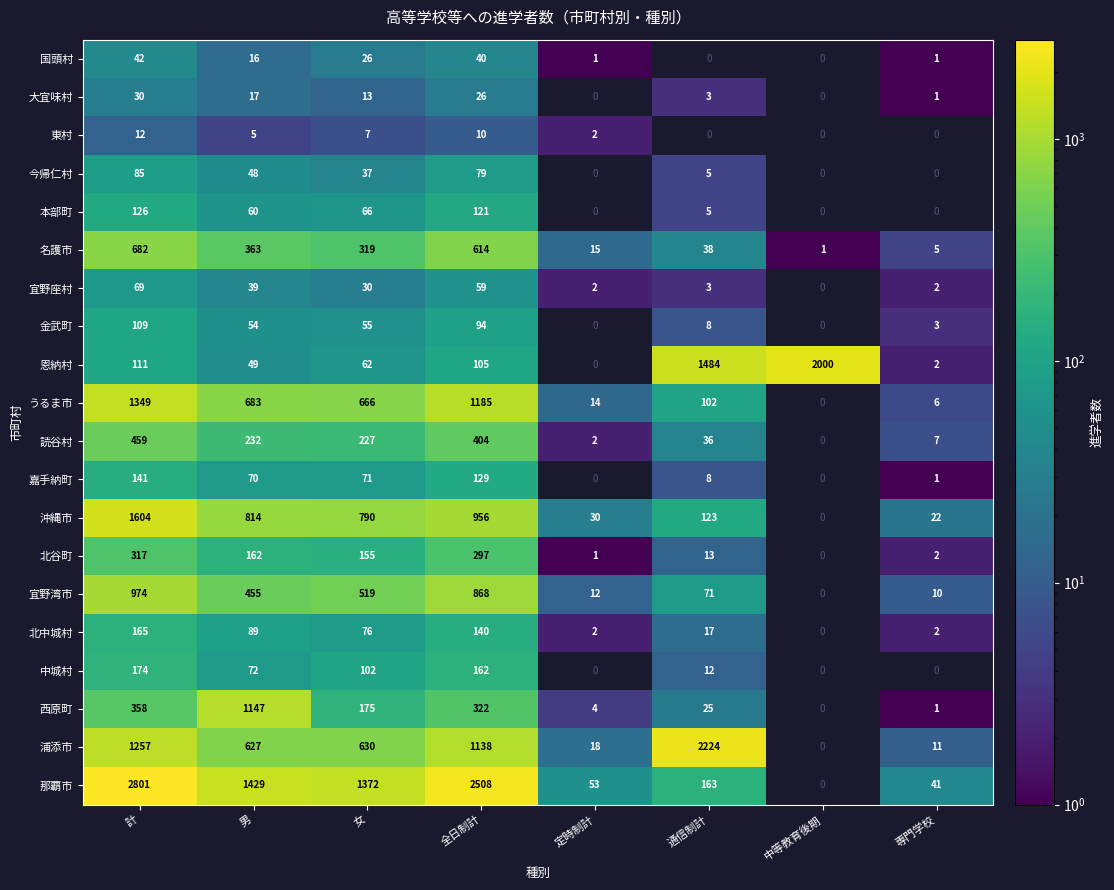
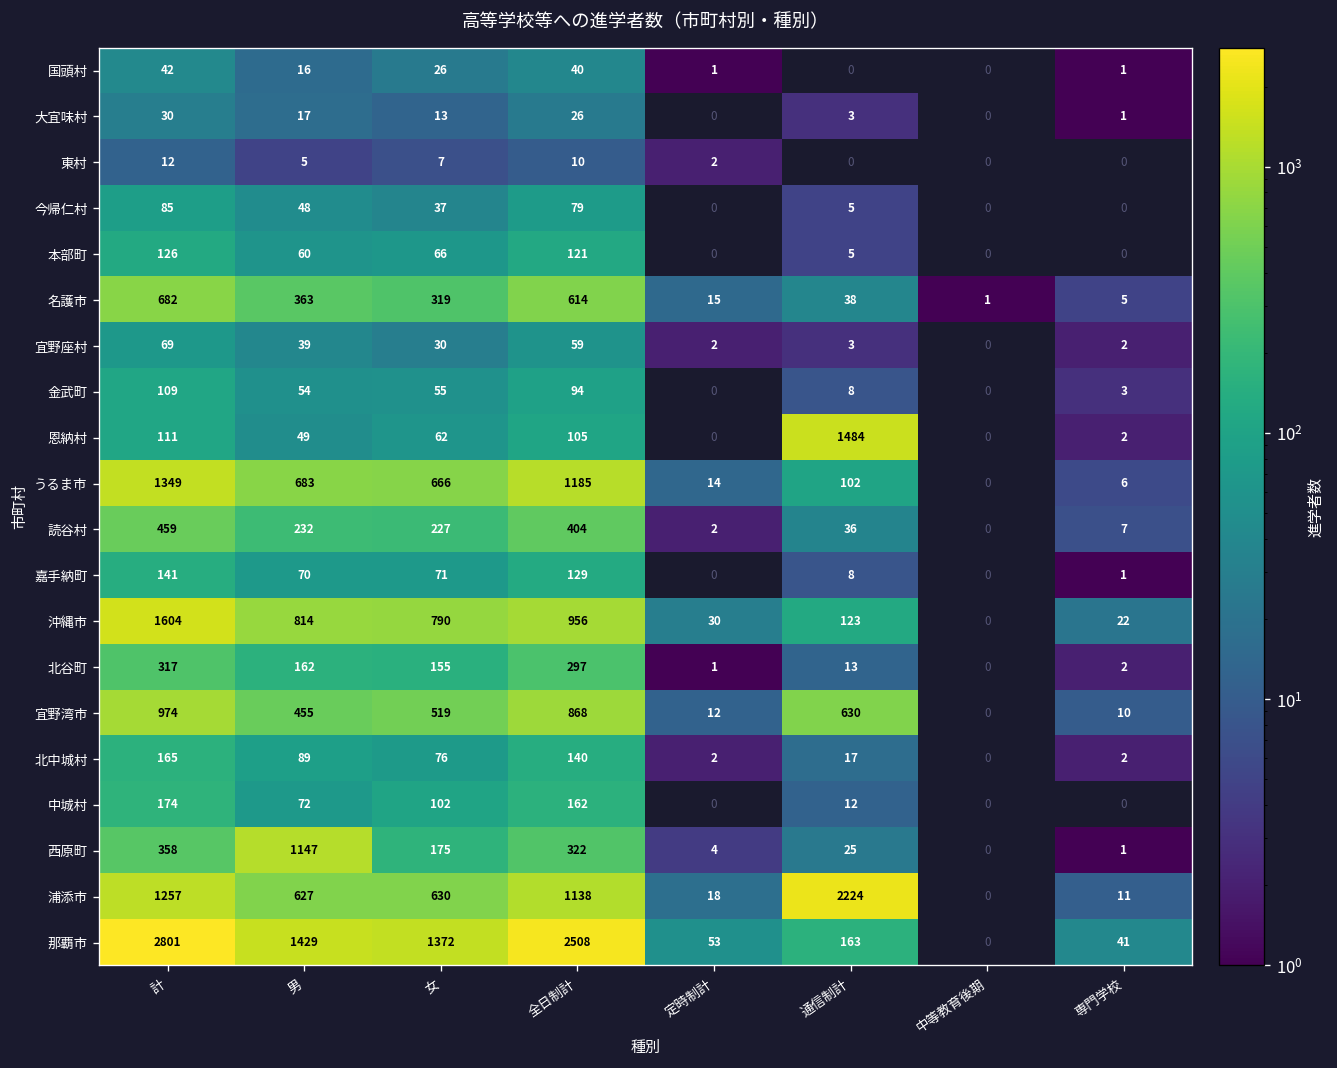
恩納村, 中等教育後期: 2000 -> 0
宜野湾市, 通信制計: 71 -> 630
